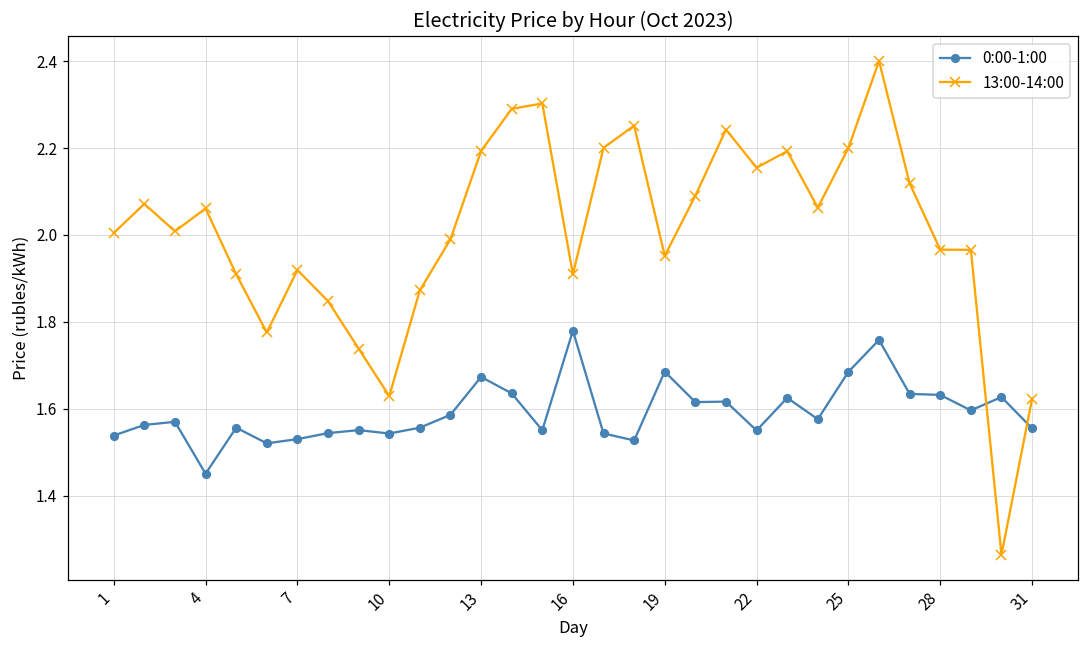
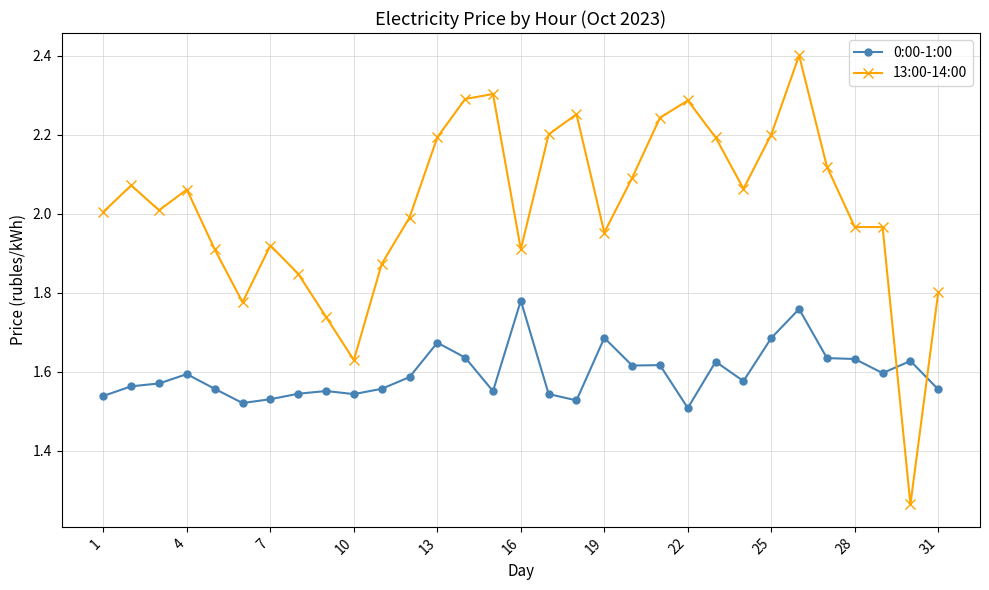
0:00-1:00, 4: 1.45 -> 1.59
0:00-1:00, 22: 1.55 -> 1.51
13:00-14:00, 22: 2.15 -> 2.29
13:00-14:00, 31: 1.62 -> 1.80
